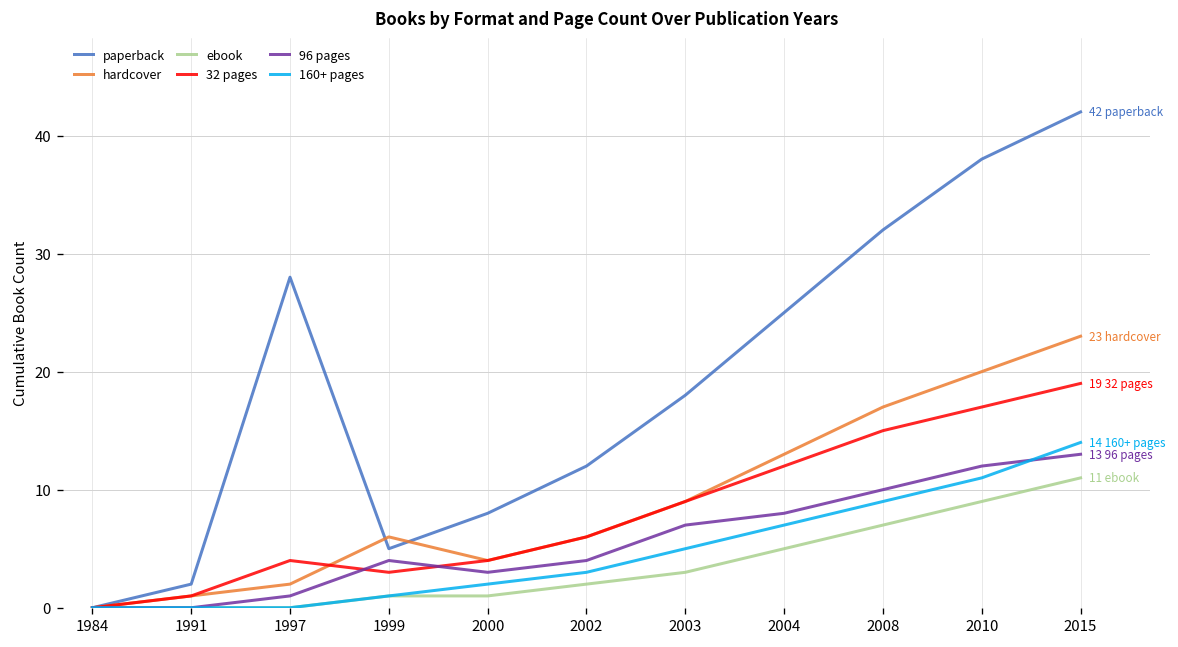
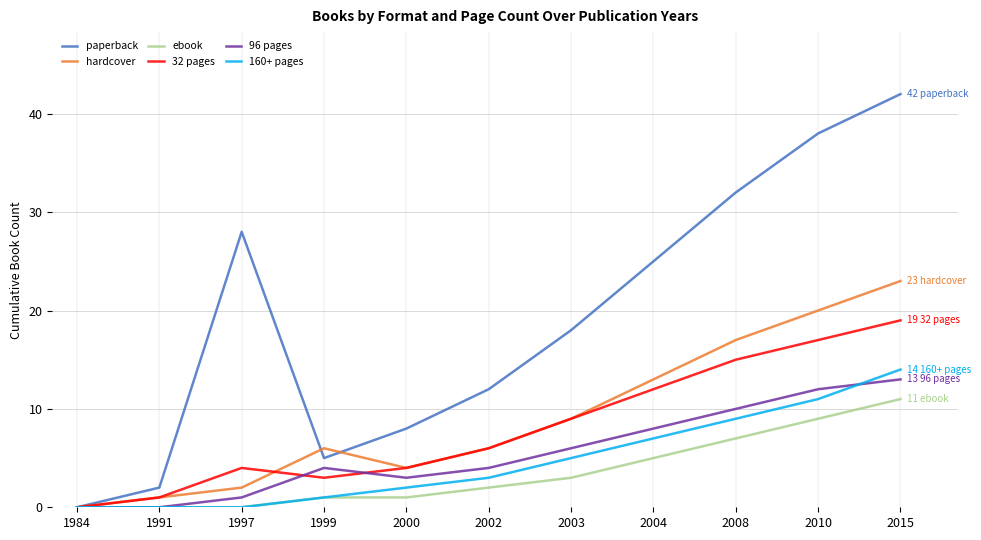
96 pages, 2003: 7 -> 6
